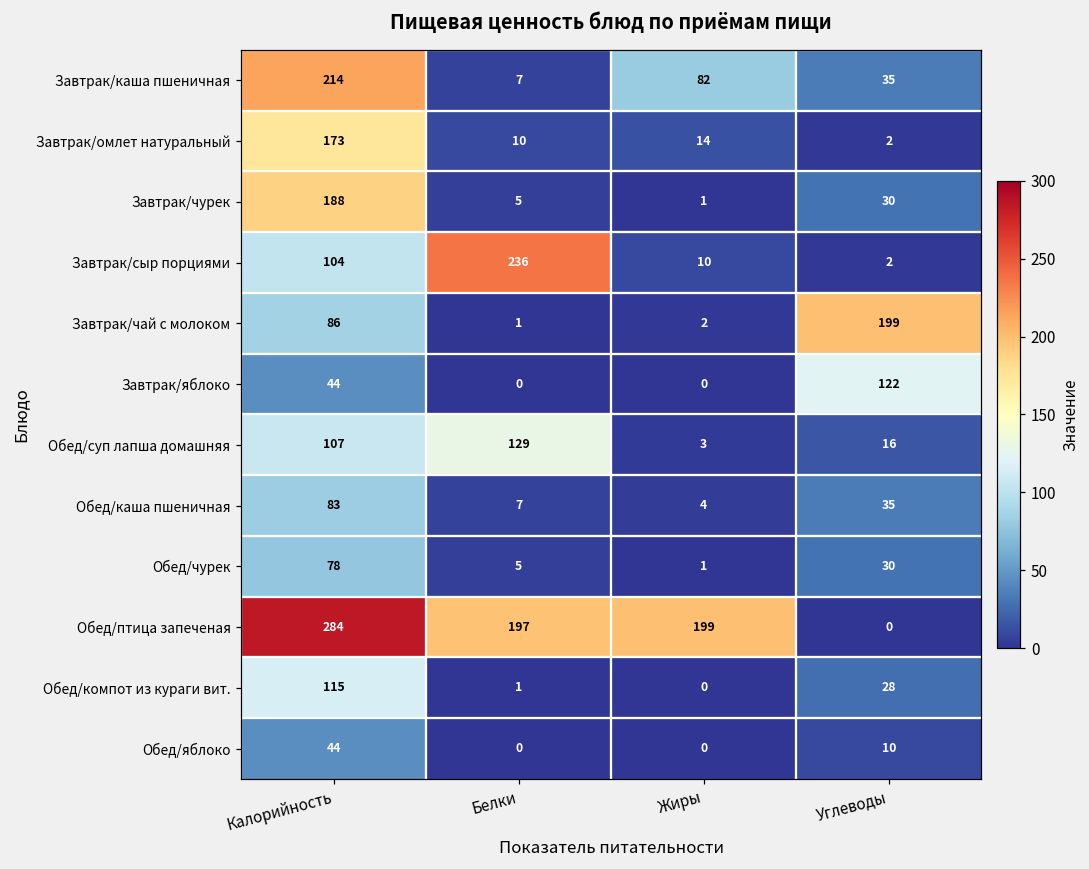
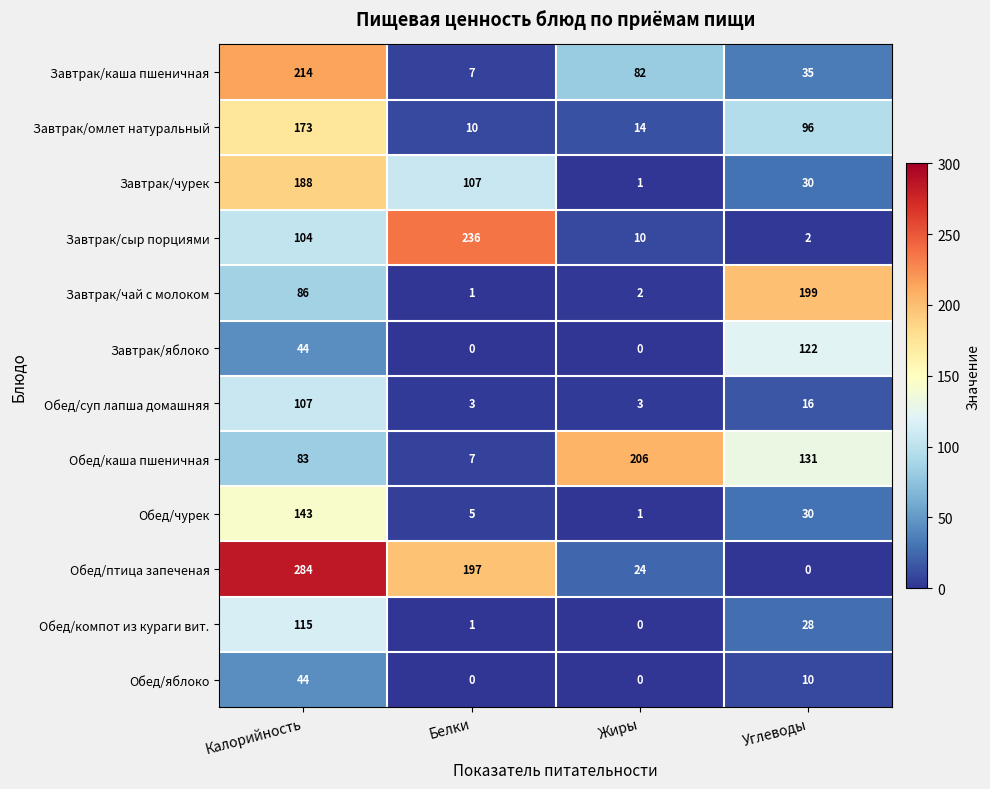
Завтрак/омлет натуральный, Углеводы: 2 -> 96
Завтрак/чурек, Белки: 5 -> 107
Обед/суп лапша домашняя, Белки: 129 -> 3
Обед/каша пшеничная, Жиры: 4 -> 206
Обед/каша пшеничная, Углеводы: 35 -> 131
Обед/чурек, Калорийность: 78 -> 143
Обед/птица запеченая, Жиры: 199 -> 24
